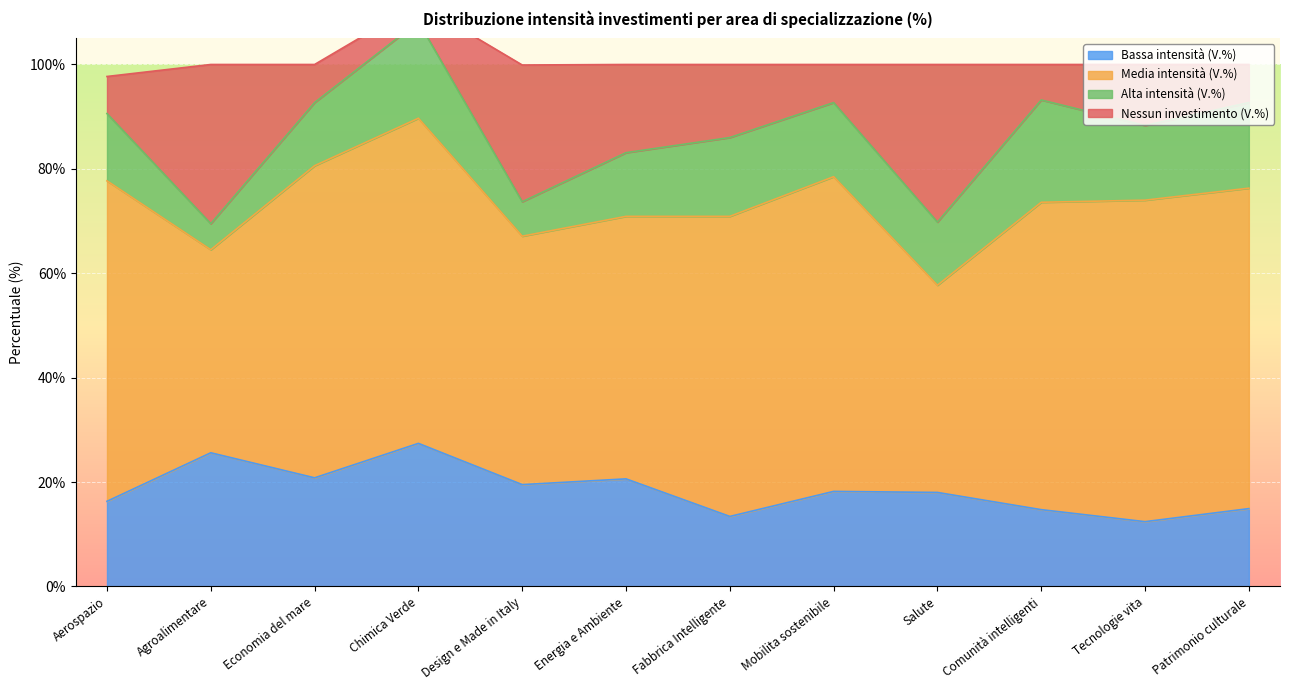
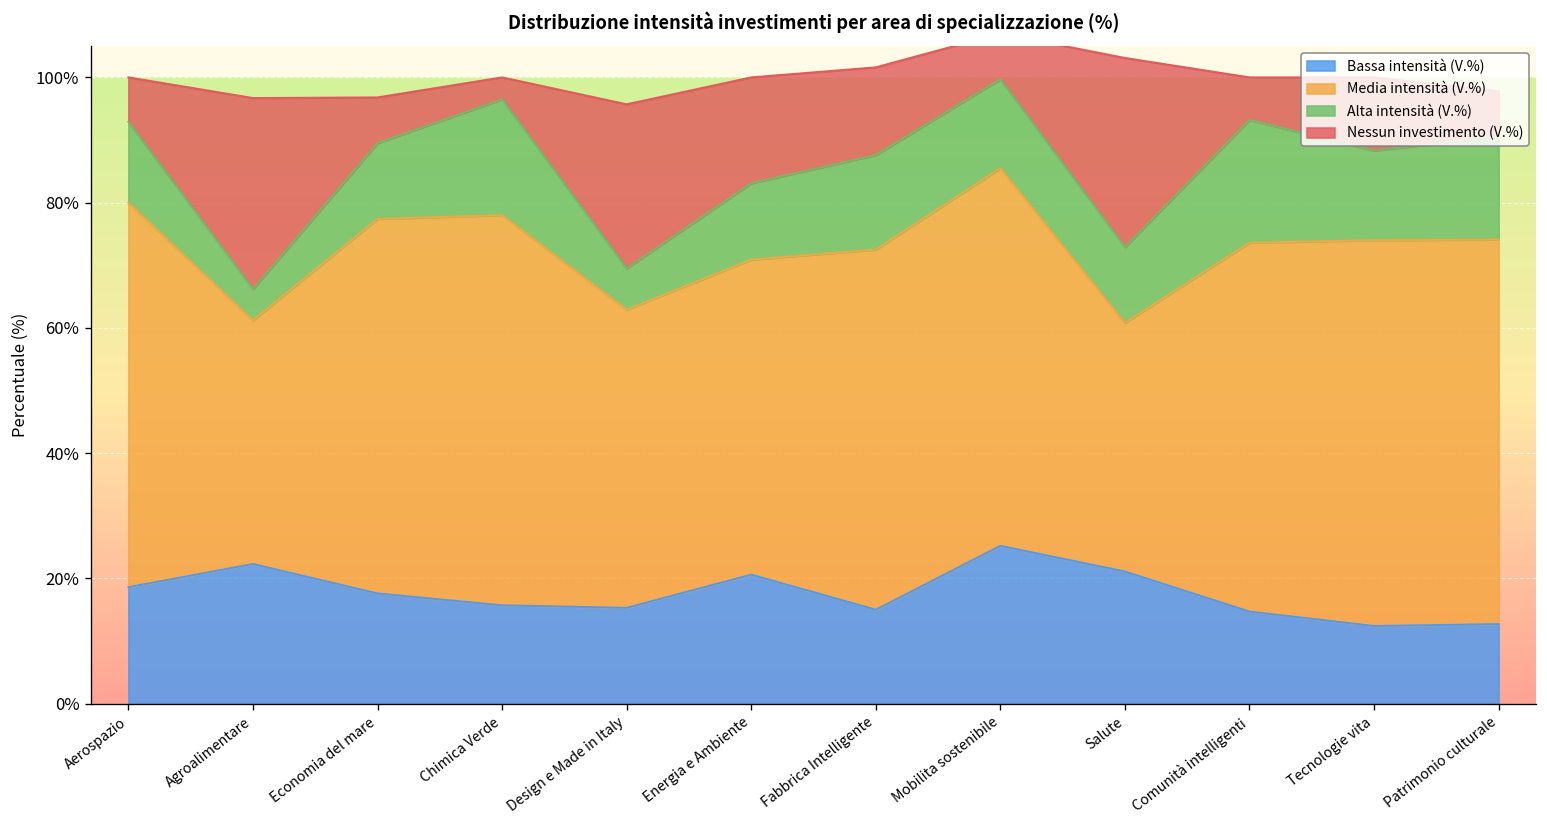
Bassa intensità (V.%), Aerospazio: 16% -> 19%
Bassa intensità (V.%), Agroalimentare: 26% -> 22%
Bassa intensità (V.%), Economia del mare: 21% -> 18%
Bassa intensità (V.%), Chimica Verde: 27% -> 16%
Bassa intensità (V.%), Design e Made in Italy: 20% -> 15%
Bassa intensità (V.%), Fabbrica Intelligente: 13% -> 15%
Bassa intensità (V.%), Mobilita sostenibile: 18% -> 25%
Bassa intensità (V.%), Salute: 18% -> 21%
Bassa intensità (V.%), Patrimonio culturale: 15% -> 13%
